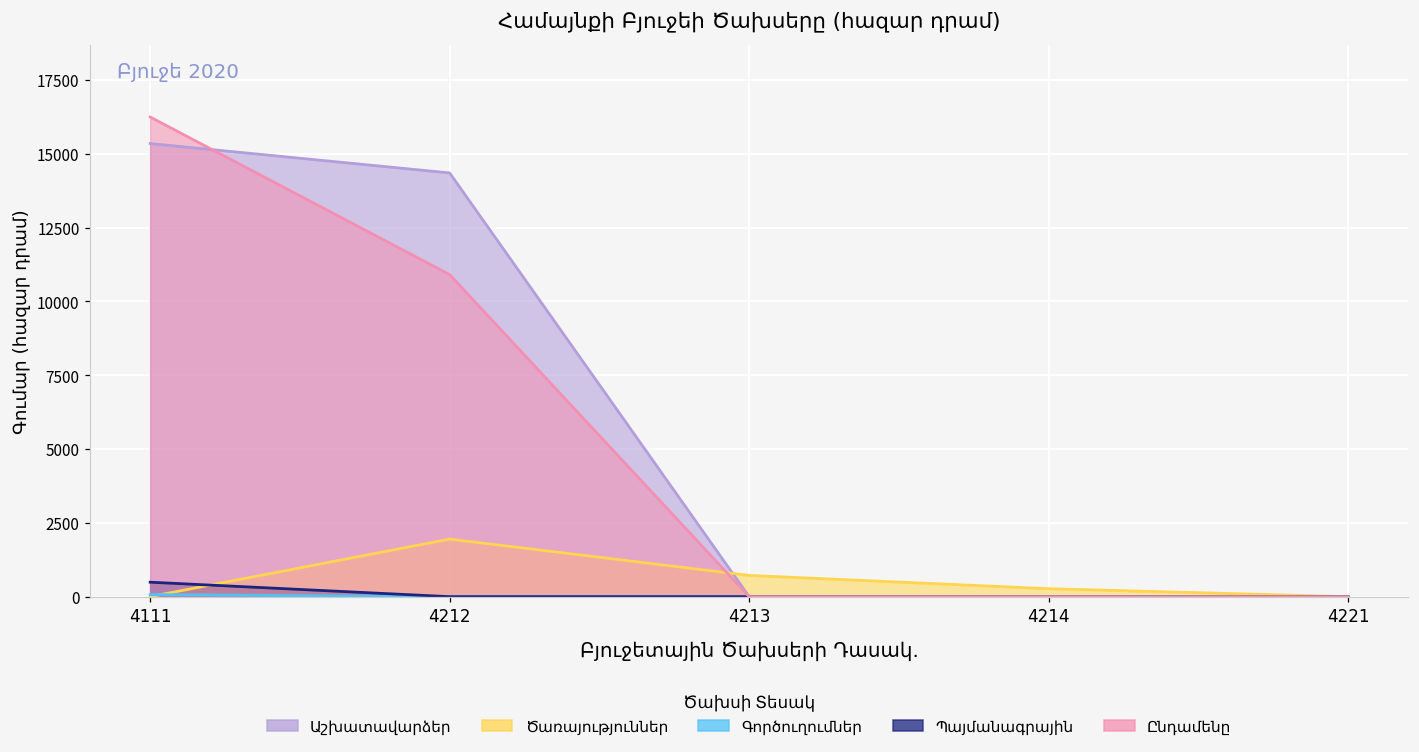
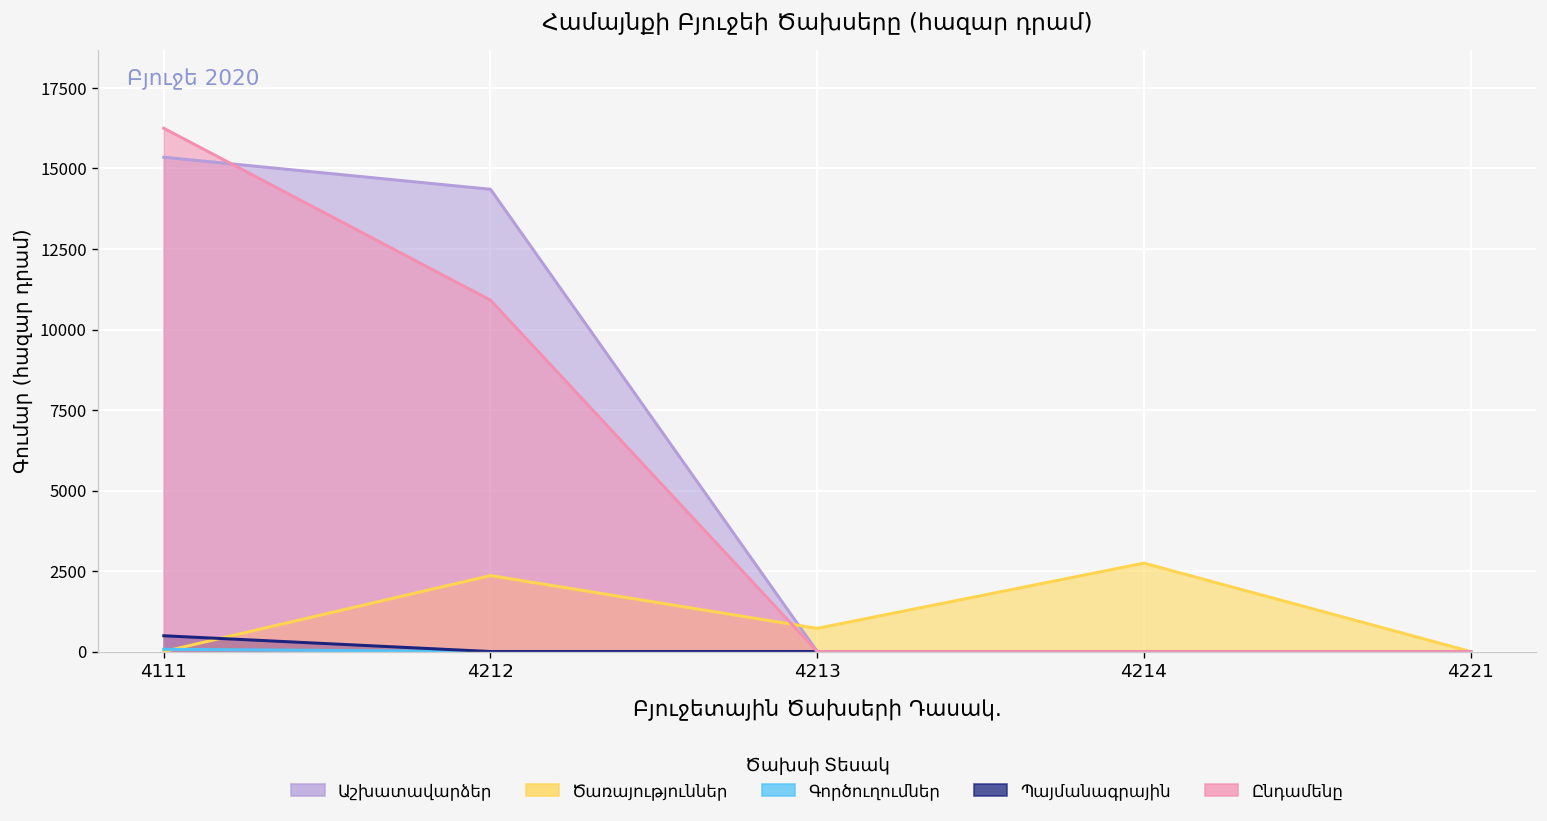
Ծառայություններ, 4212: 2000 -> 2400
Ծառայություններ, 4214: 300 -> 2700
